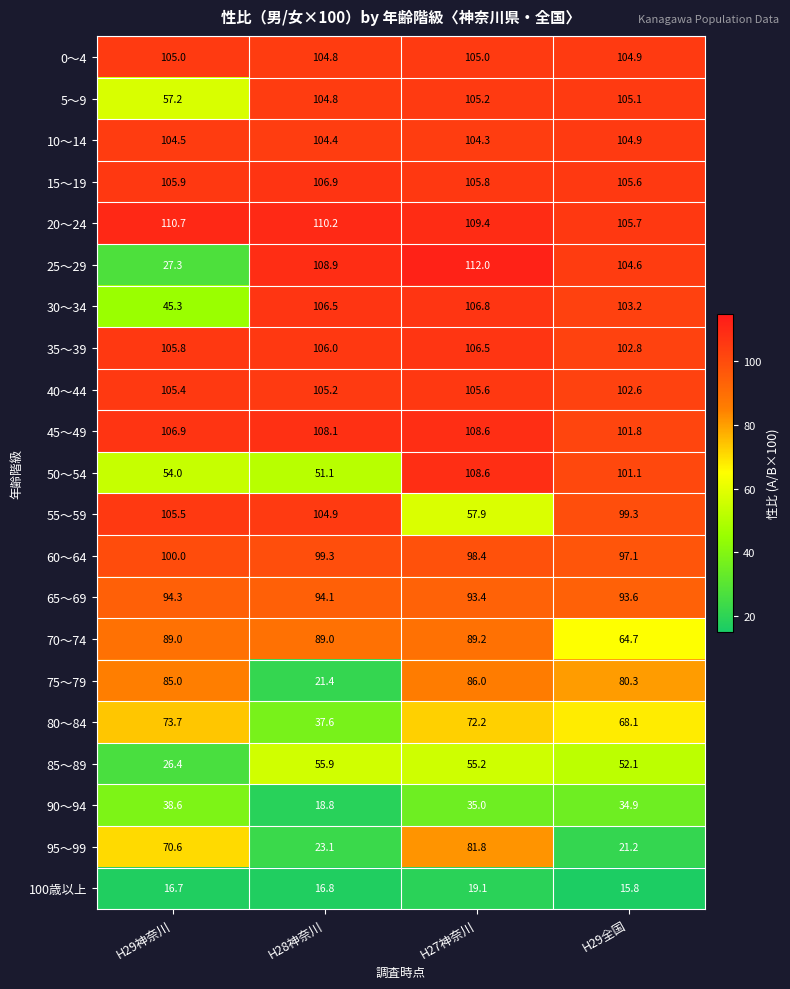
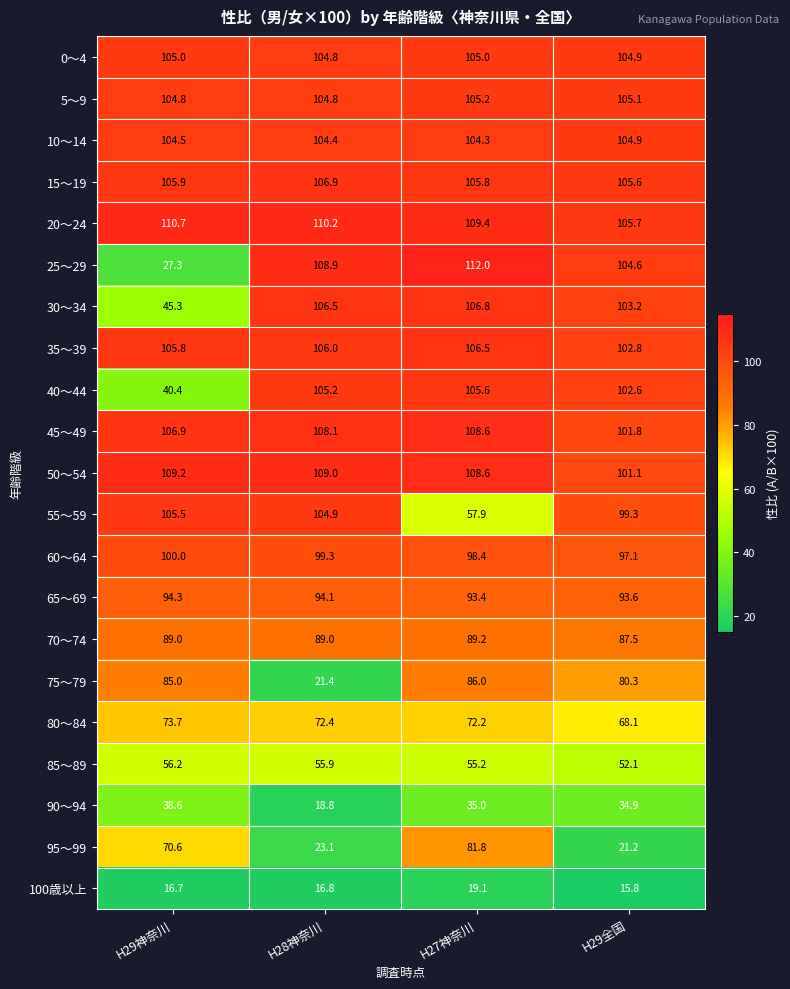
5～9, H29神奈川: 57.2 -> 104.8
40～44, H29神奈川: 105.4 -> 40.4
50～54, H29神奈川: 54.0 -> 109.2
50～54, H28神奈川: 51.1 -> 109.0
70～74, H29全国: 64.7 -> 87.5
80～84, H28神奈川: 37.6 -> 72.4
85～89, H29神奈川: 26.4 -> 56.2
